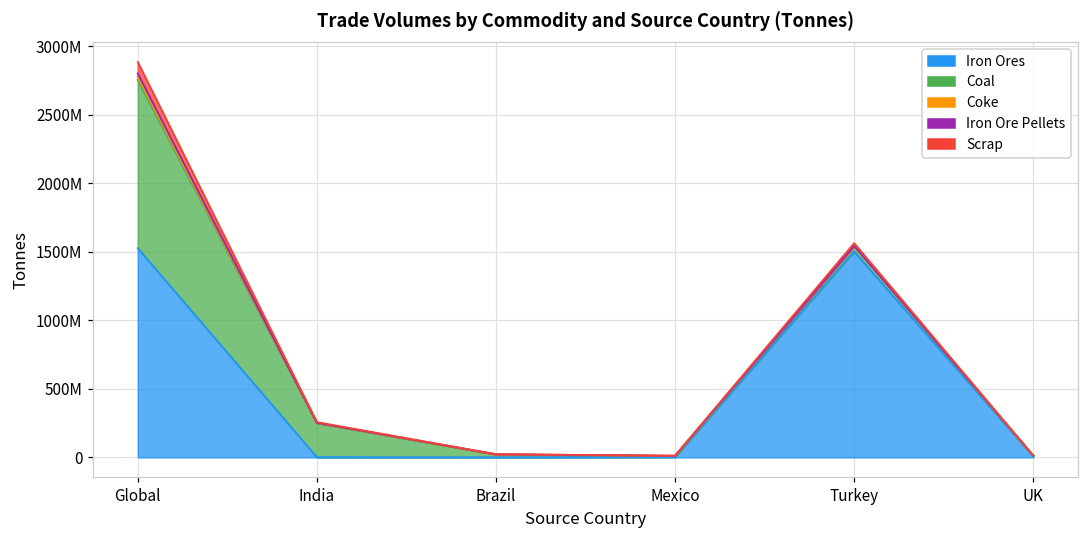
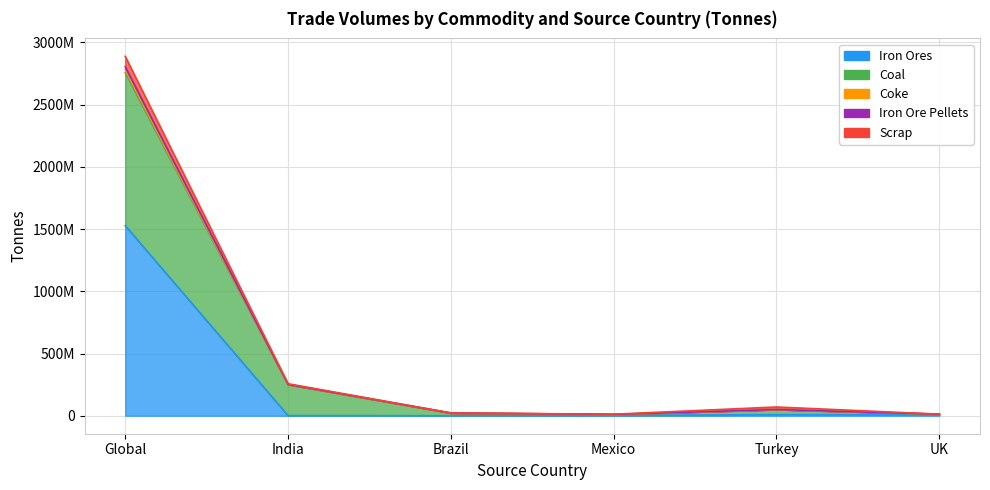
Iron Ores, Turkey: 1500000000 -> 10000000
